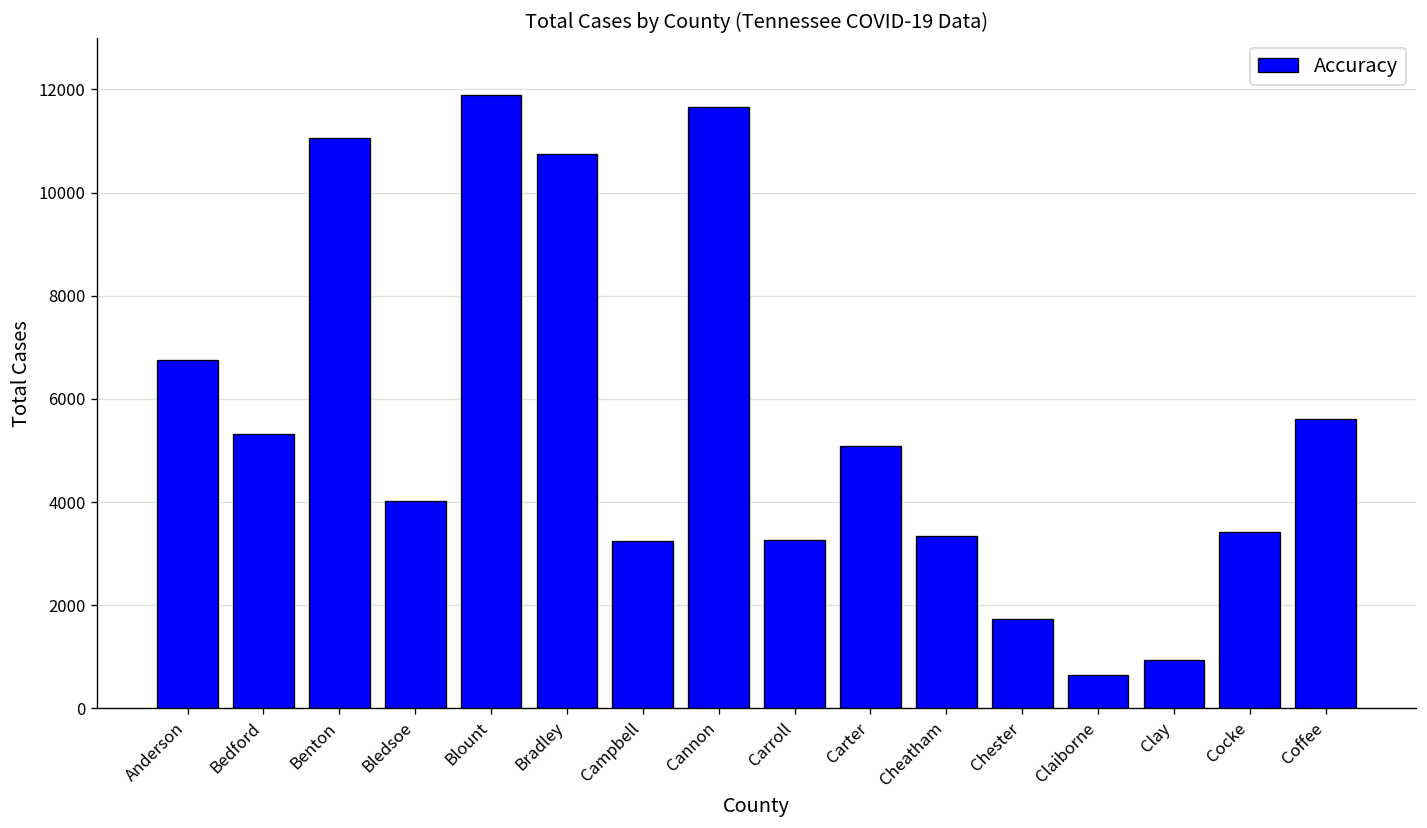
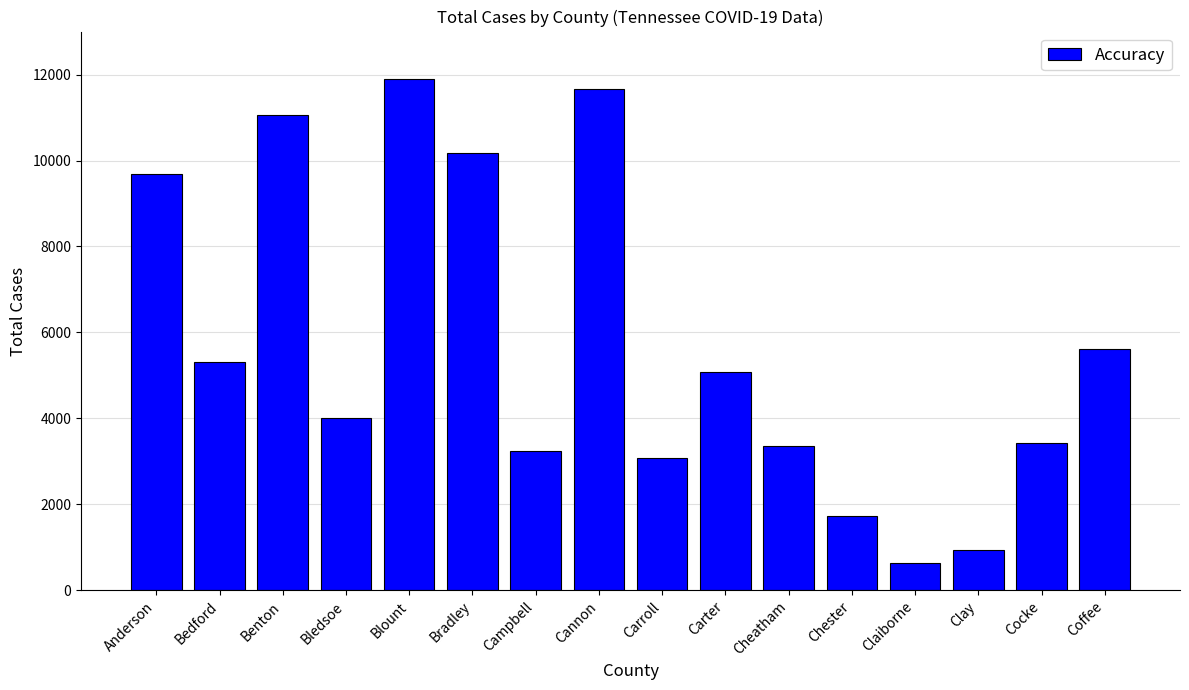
Anderson: 6800 -> 9700
Bradley: 10800 -> 10200
Carroll: 3300 -> 3100
